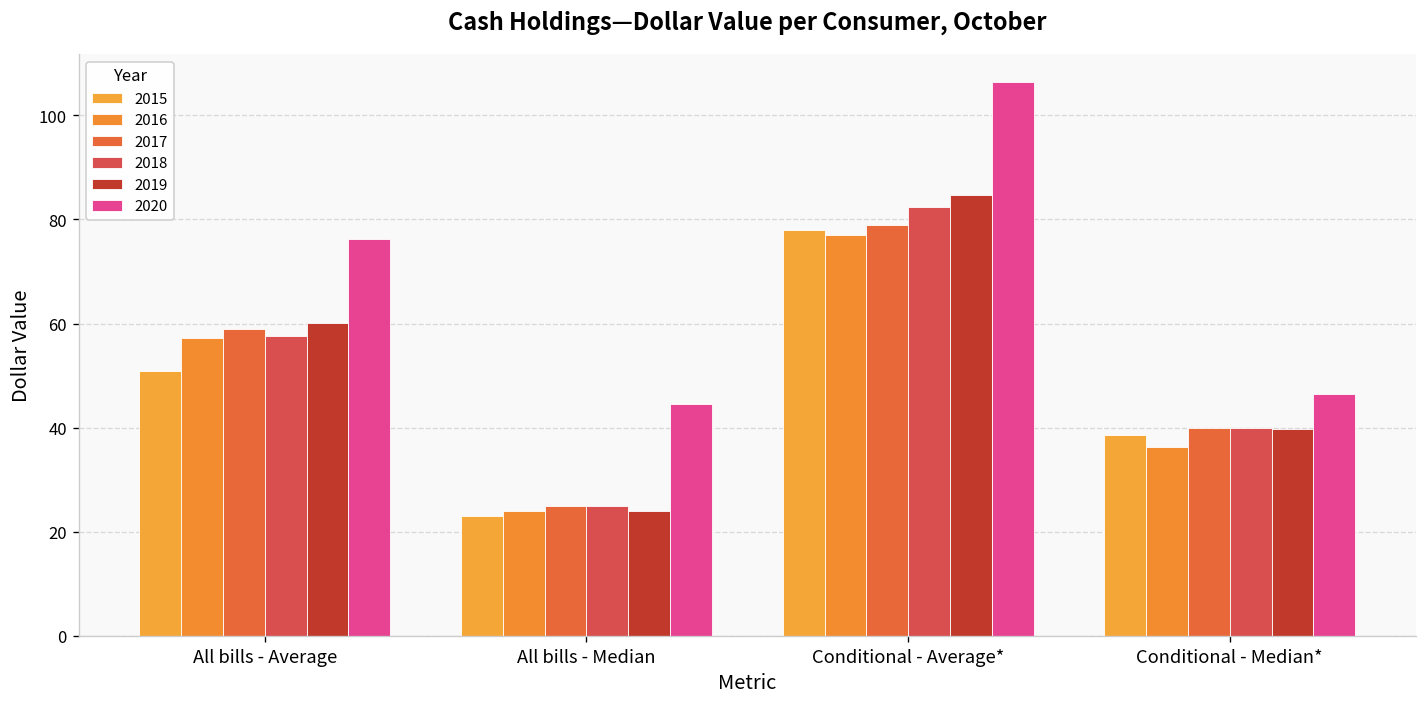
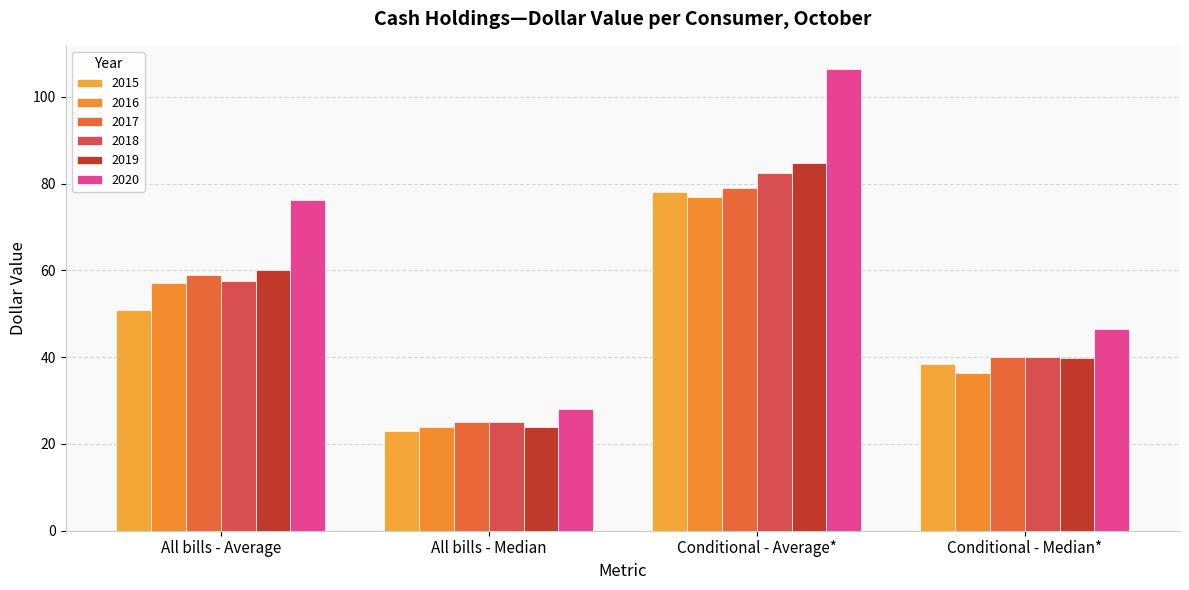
2020, All bills - Median: 45 -> 28
